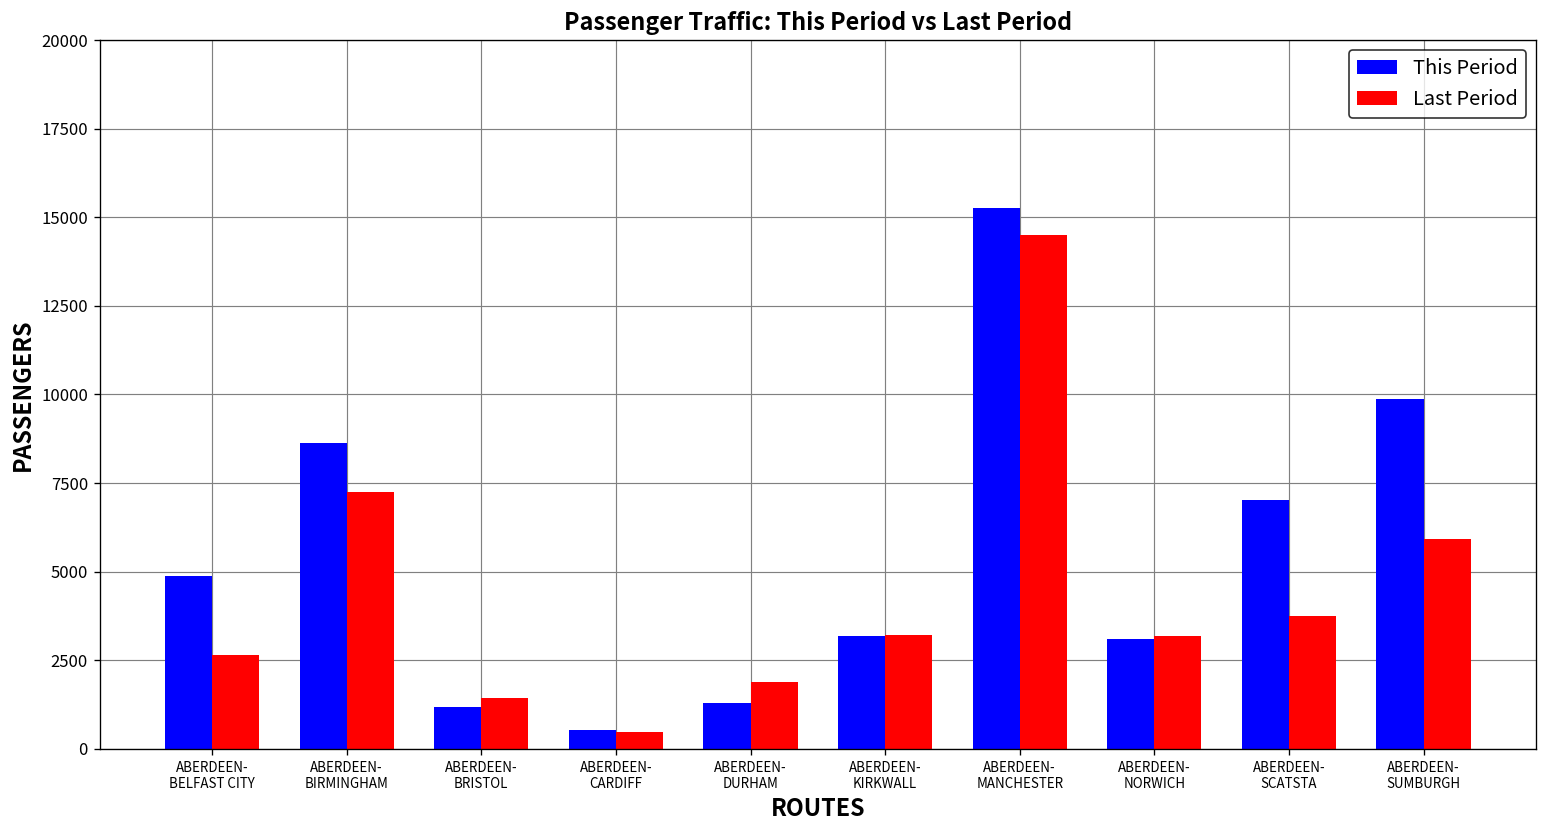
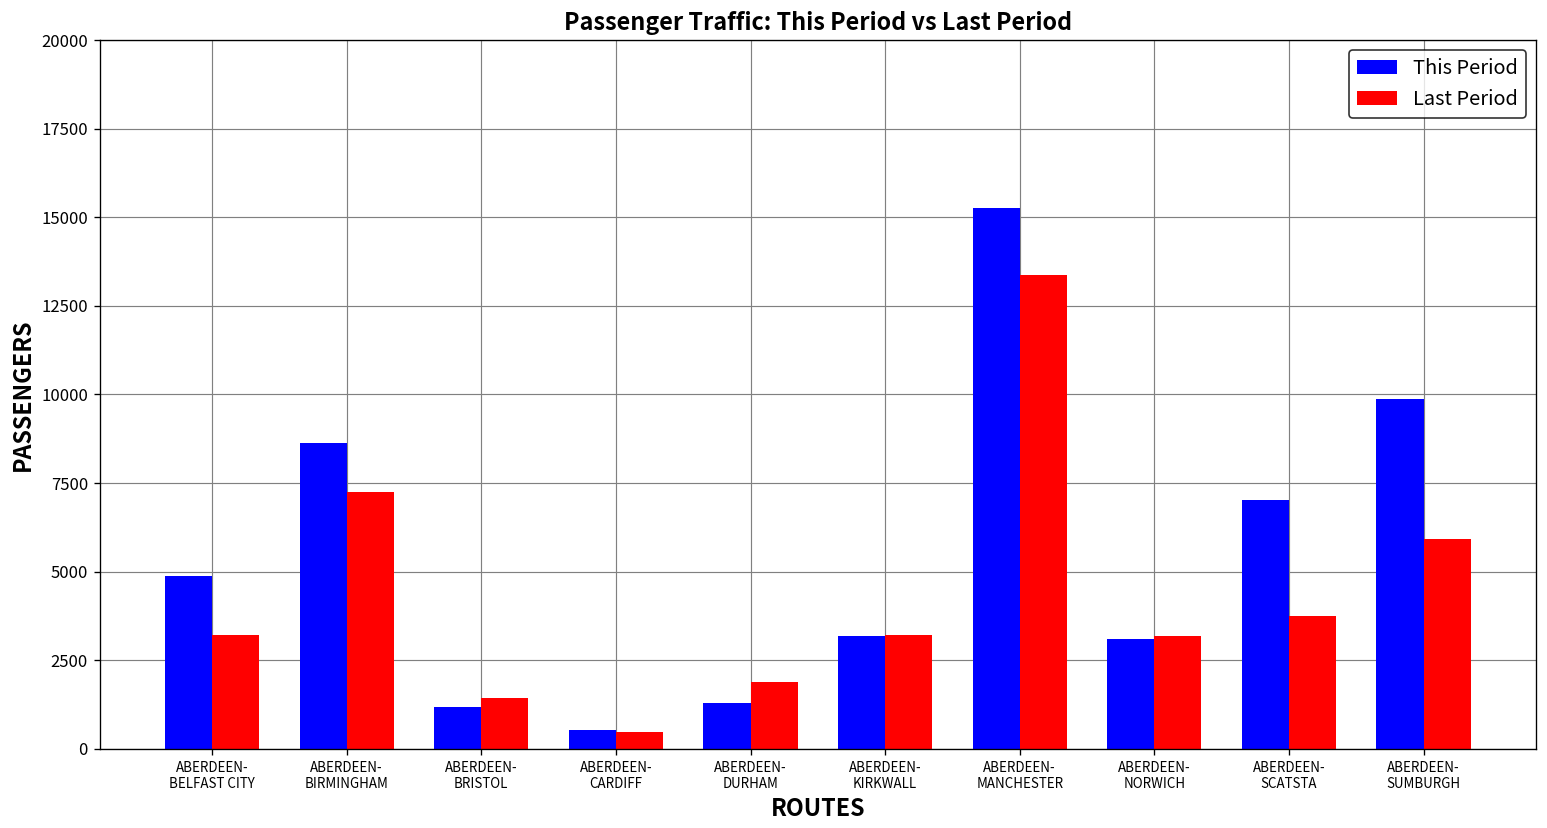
Last Period, ABERDEEN- BELFAST CITY: 2700 -> 3200
Last Period, ABERDEEN- MANCHESTER: 14500 -> 13400
